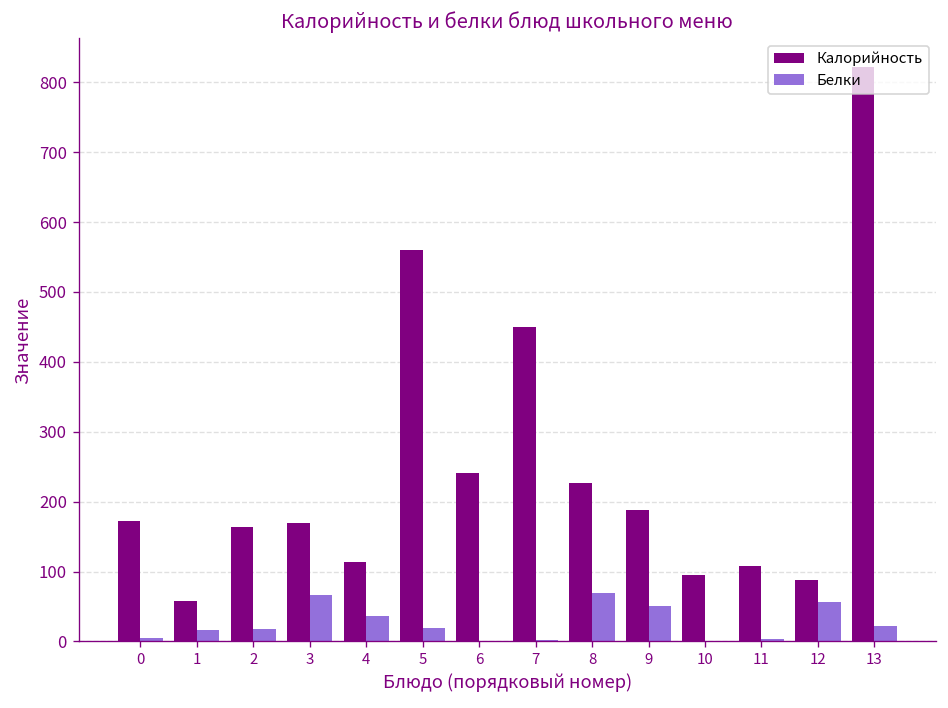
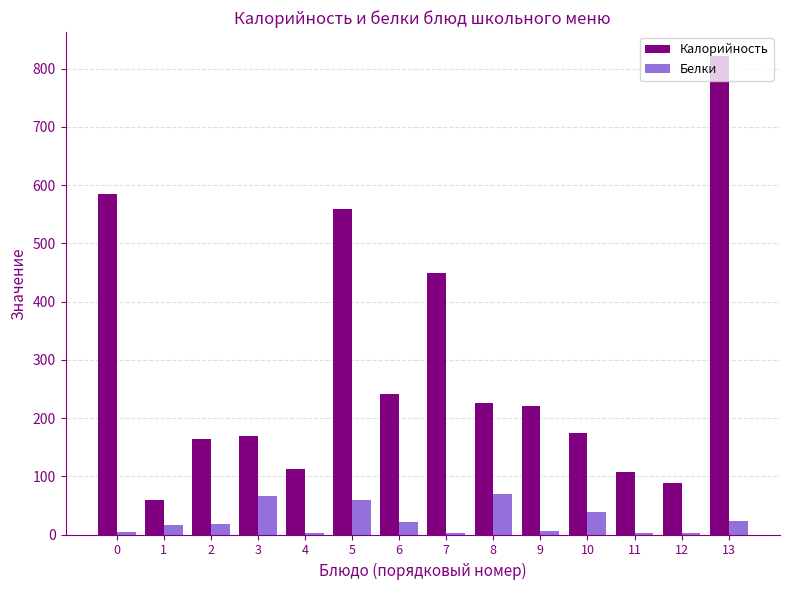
Калорийность, 0: 170 -> 590
Белки, 4: 40 -> 0
Белки, 5: 20 -> 60
Белки, 6: 0 -> 20
Калорийность, 9: 190 -> 220
Белки, 9: 50 -> 10
Калорийность, 10: 90 -> 180
Белки, 10: 0 -> 40
Белки, 12: 60 -> 0
